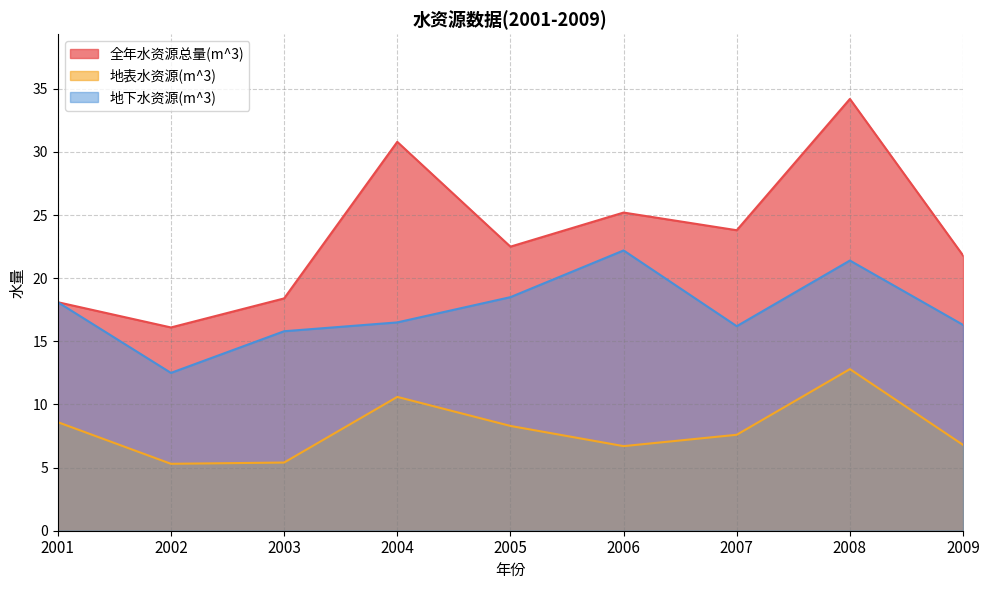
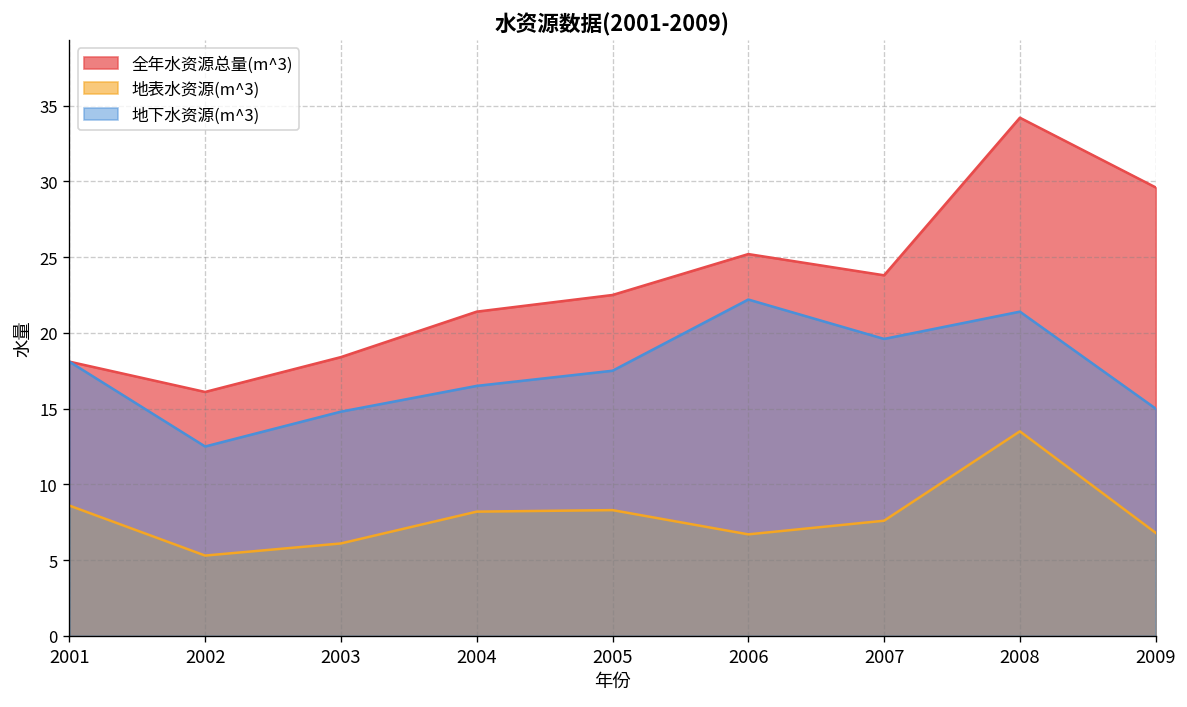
地表水资源(m^3), 2003: 5.4 -> 6.1
地下水资源(m^3), 2003: 15.8 -> 14.8
全年水资源总量(m^3), 2004: 30.8 -> 21.4
地表水资源(m^3), 2004: 10.6 -> 8.2
地下水资源(m^3), 2005: 18.5 -> 17.5
地下水资源(m^3), 2007: 16.2 -> 19.6
地表水资源(m^3), 2008: 12.8 -> 13.5
全年水资源总量(m^3), 2009: 21.8 -> 29.6
地下水资源(m^3), 2009: 16.3 -> 15.0
